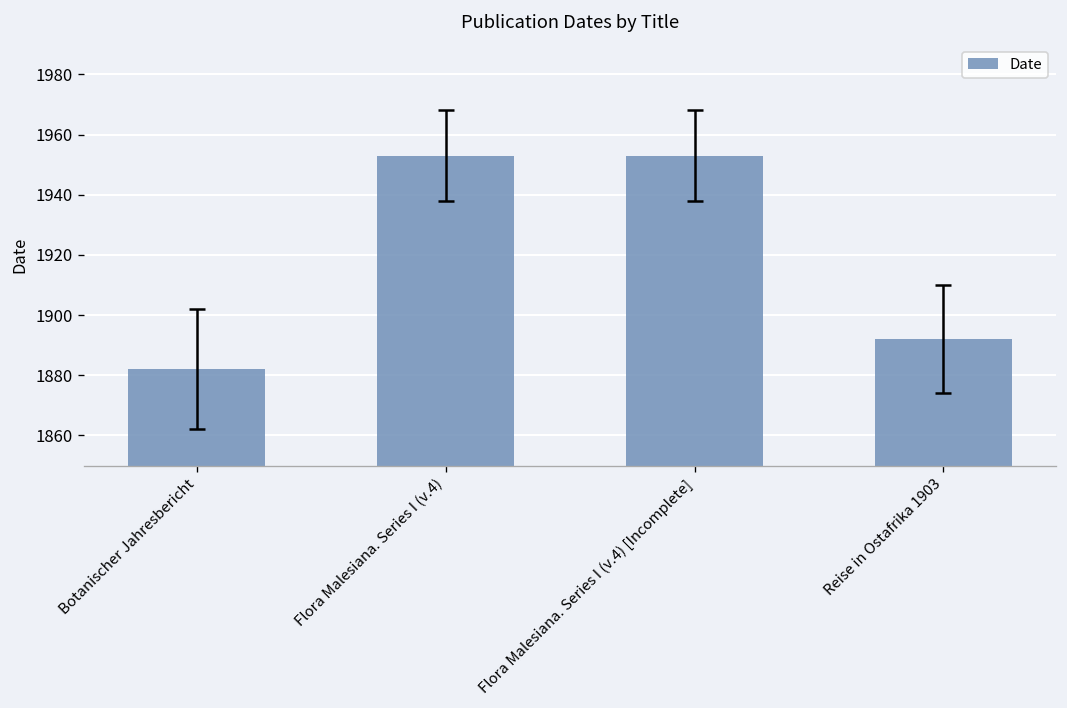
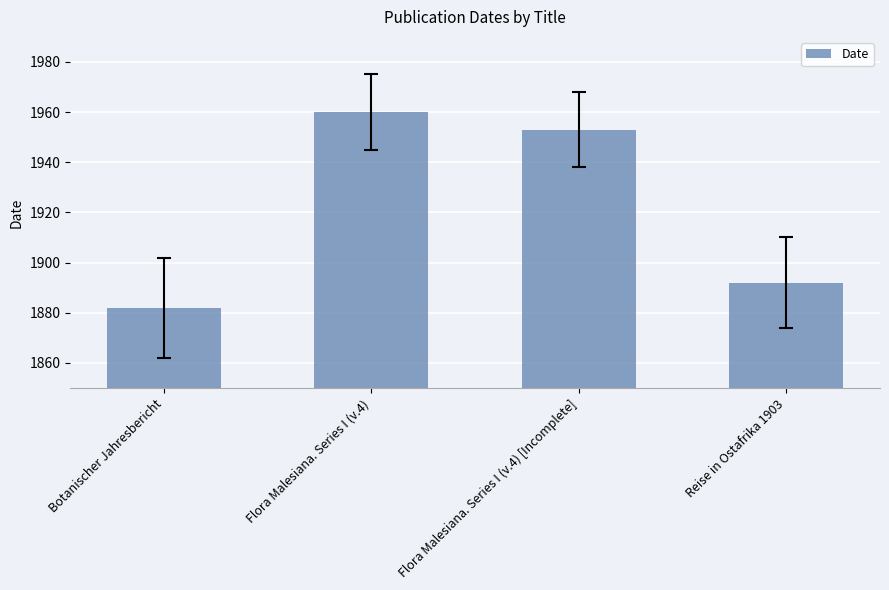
Date, Flora Malesiana. Series I (v.4): 1953 -> 1960
